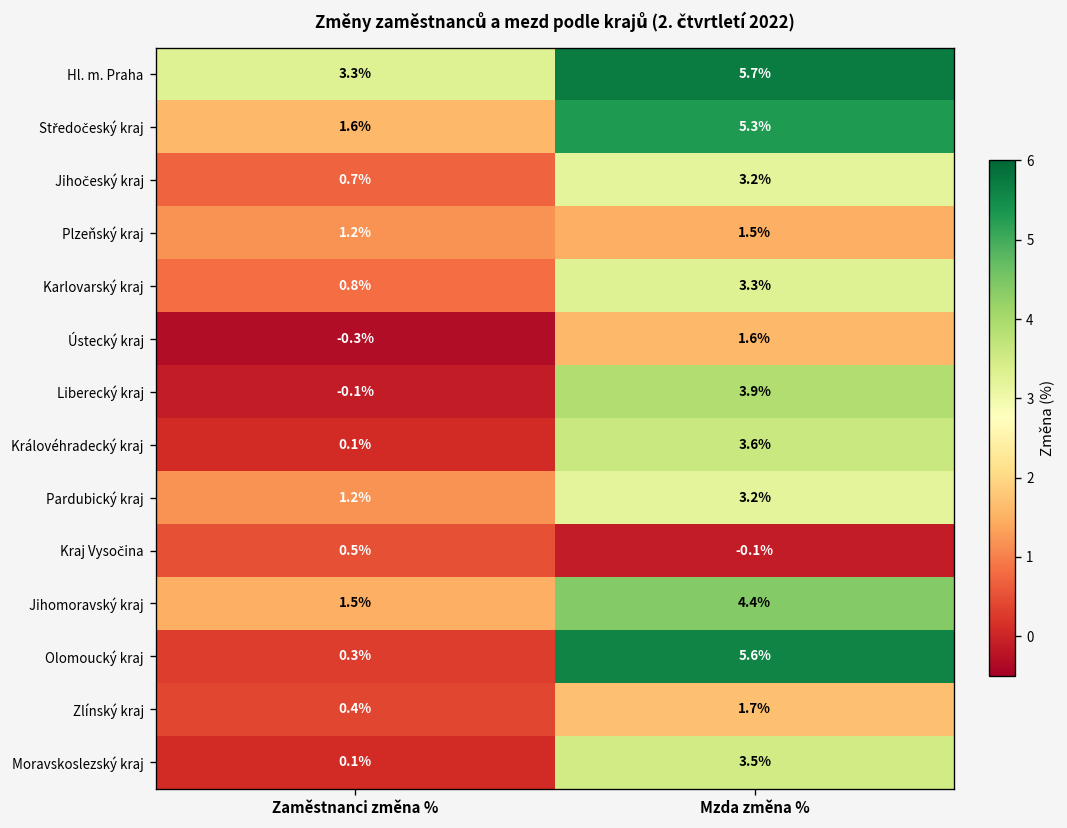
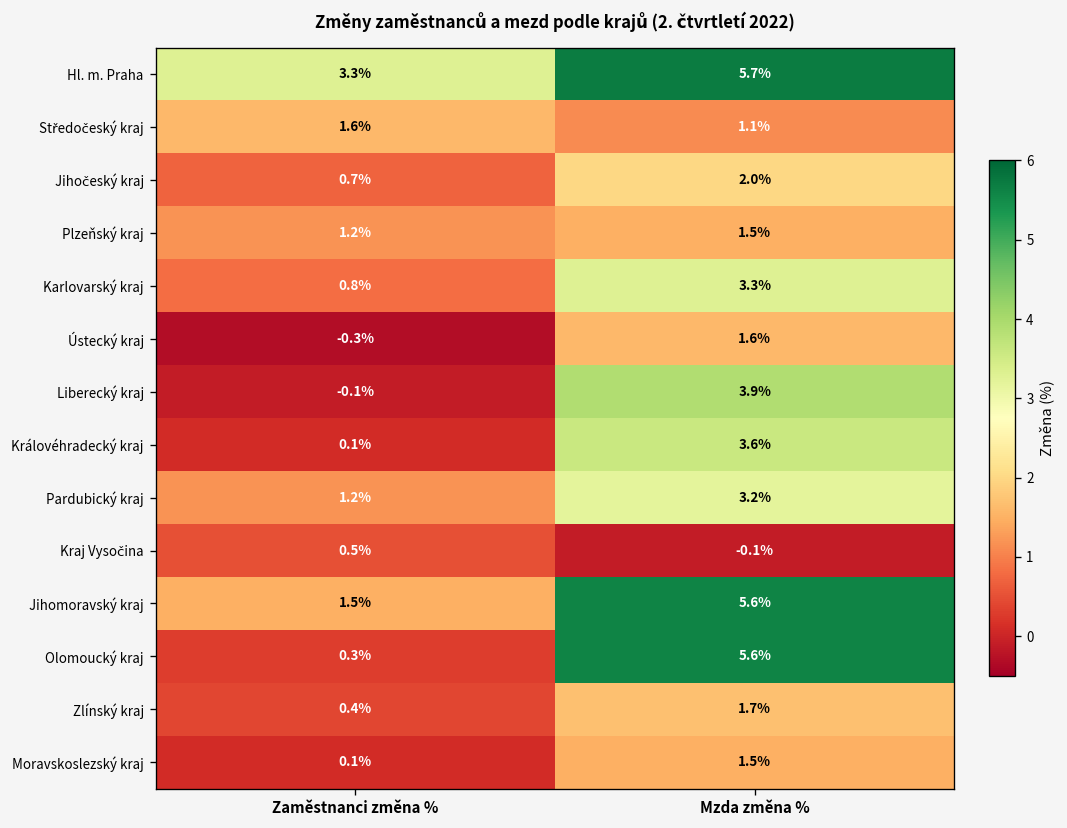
Středočeský kraj, Mzda změna %: 5.3% -> 1.1%
Jihočeský kraj, Mzda změna %: 3.2% -> 2.0%
Jihomoravský kraj, Mzda změna %: 4.4% -> 5.6%
Moravskoslezský kraj, Mzda změna %: 3.5% -> 1.5%
